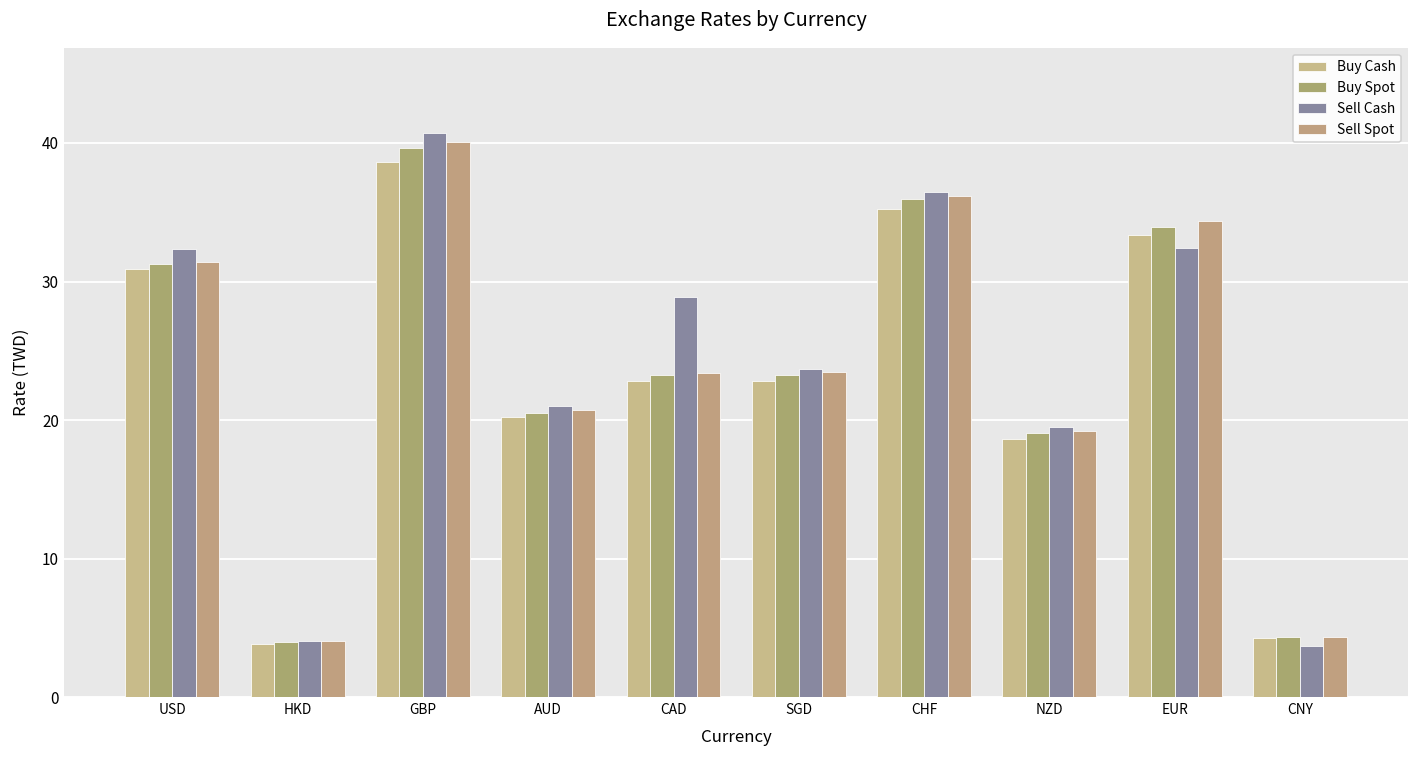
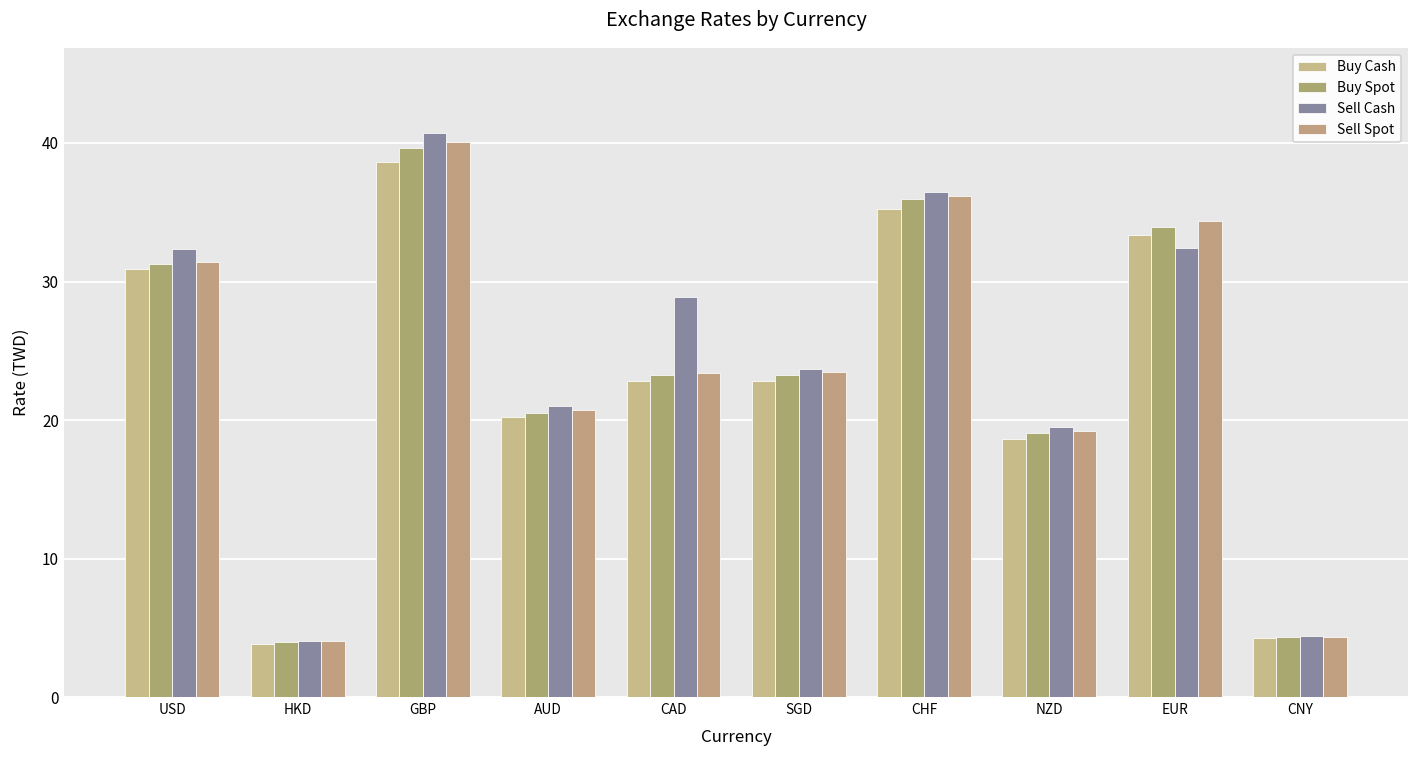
Sell Cash, CNY: 3.7 -> 4.4
